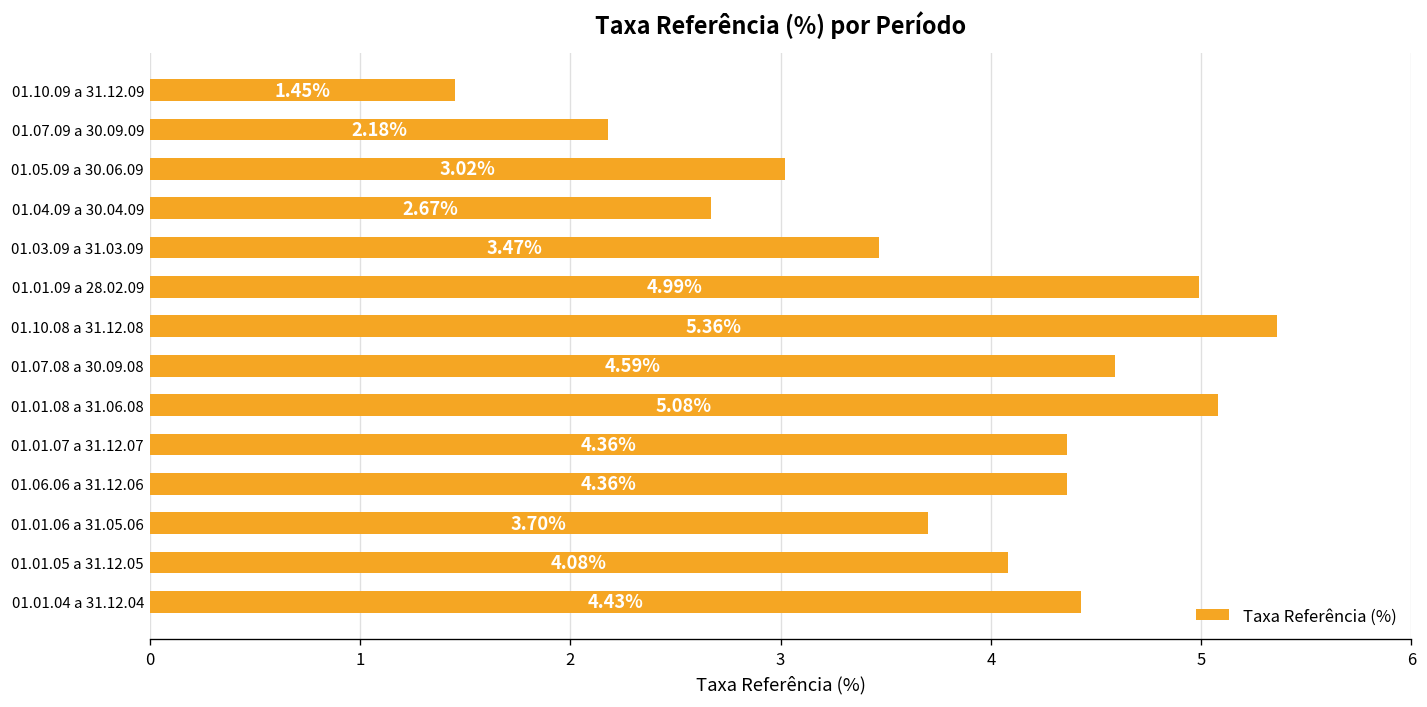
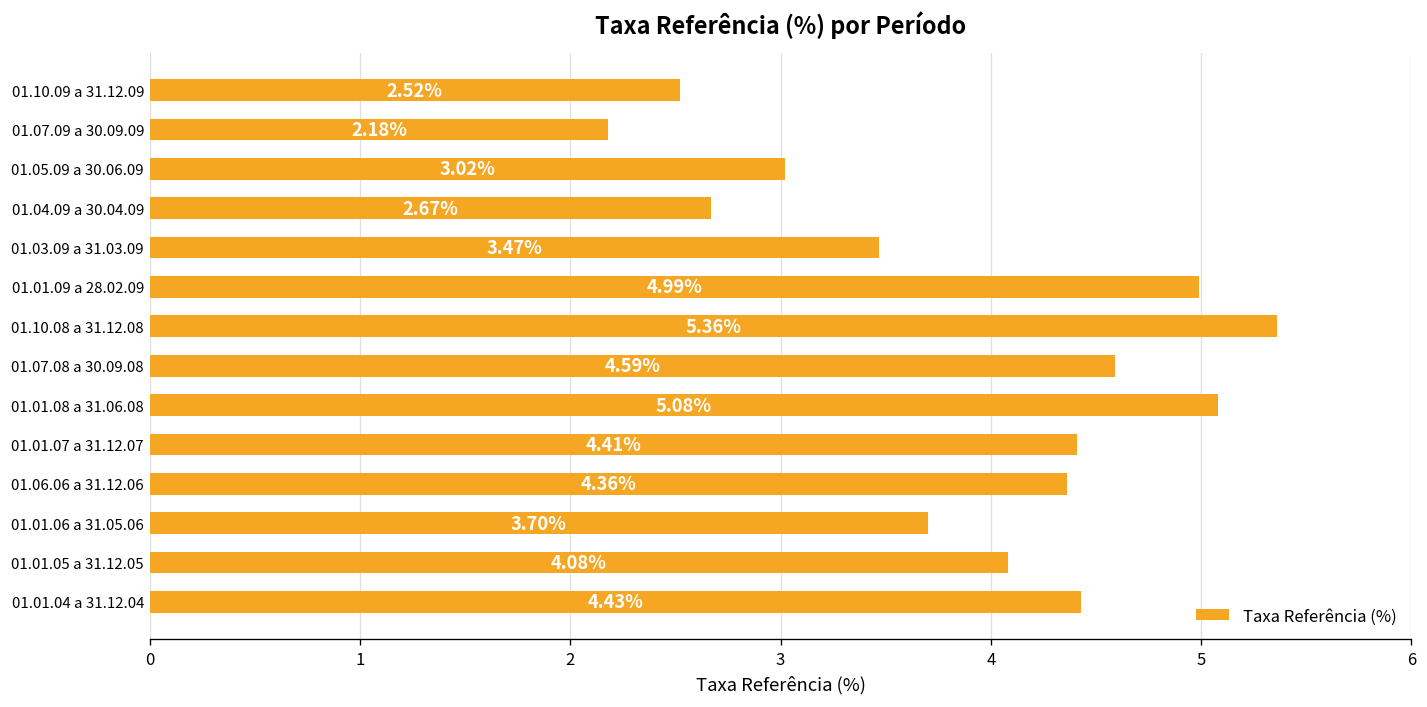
01.10.09 a 31.12.09: 1.45% -> 2.52%
01.01.07 a 31.12.07: 4.36% -> 4.41%
